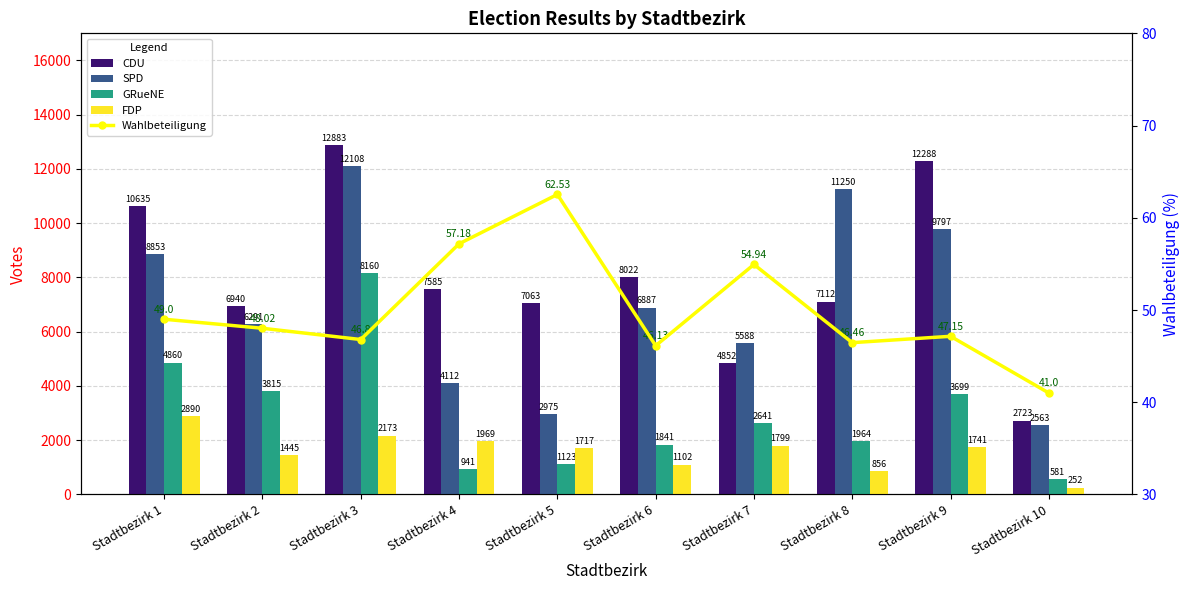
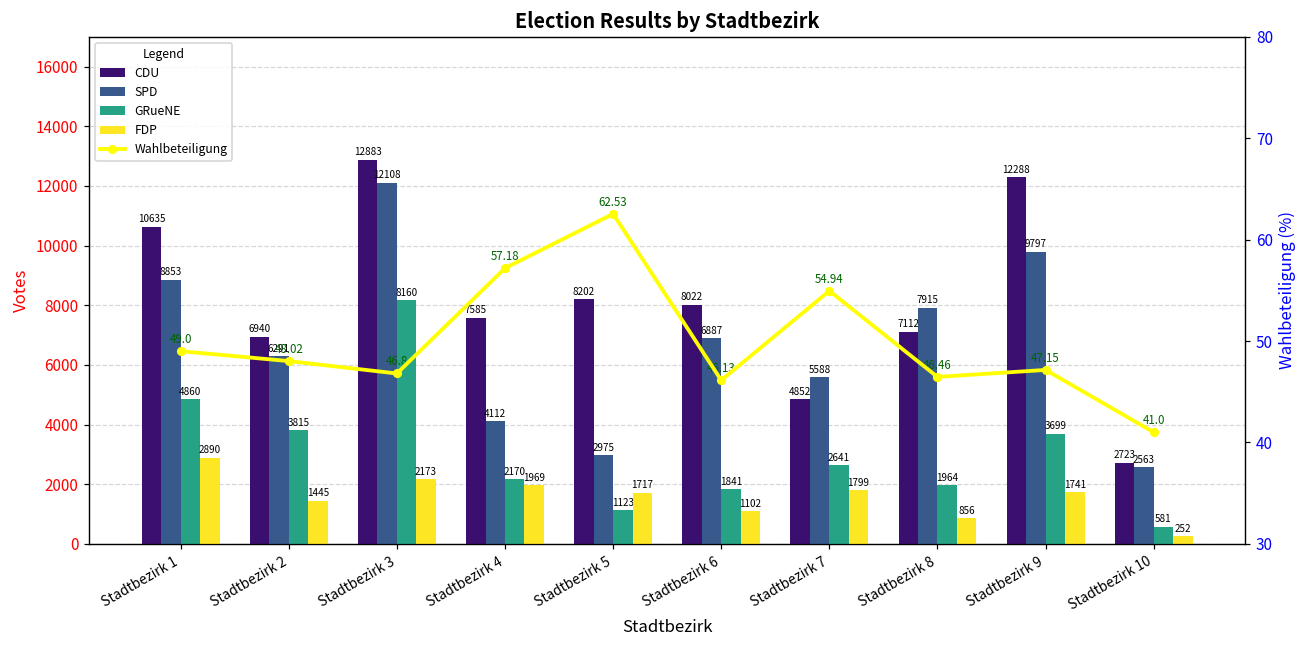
GRueNE, Stadtbezirk 4: 941 -> 2170
CDU, Stadtbezirk 5: 7063 -> 8202
SPD, Stadtbezirk 8: 11250 -> 7915
